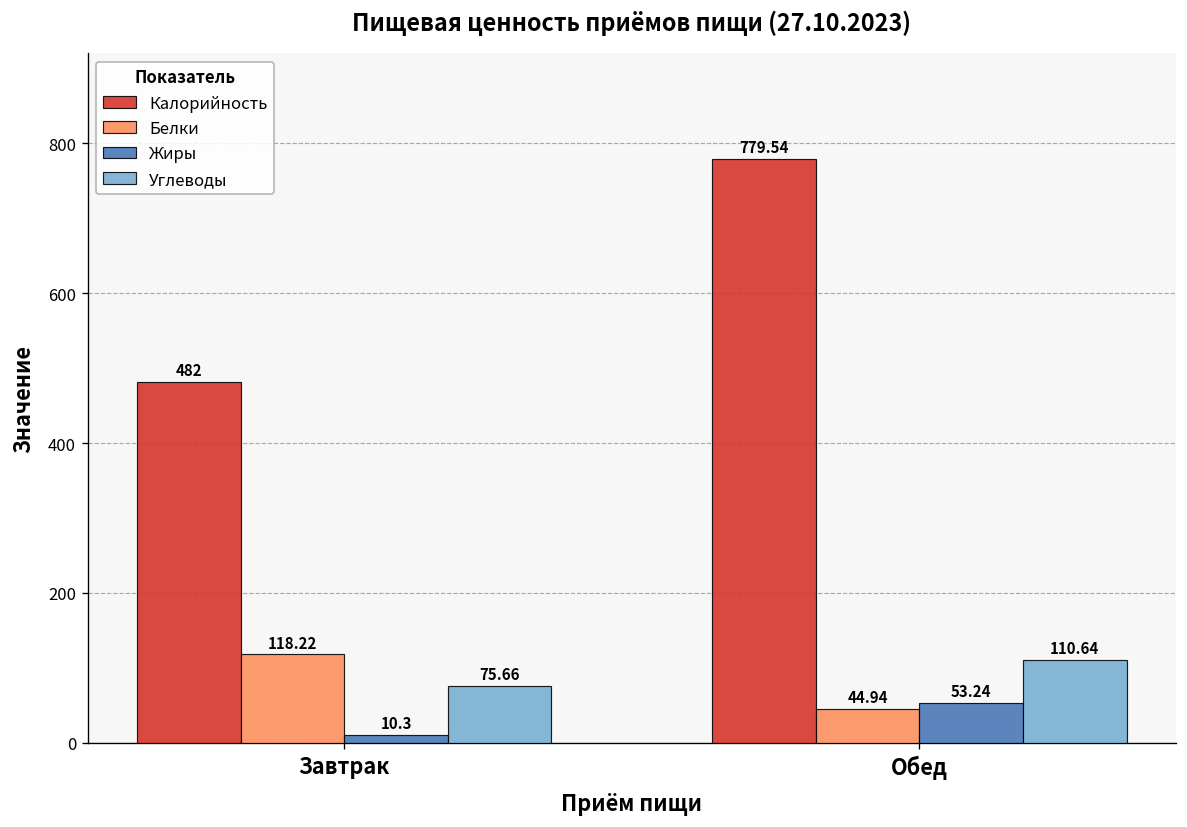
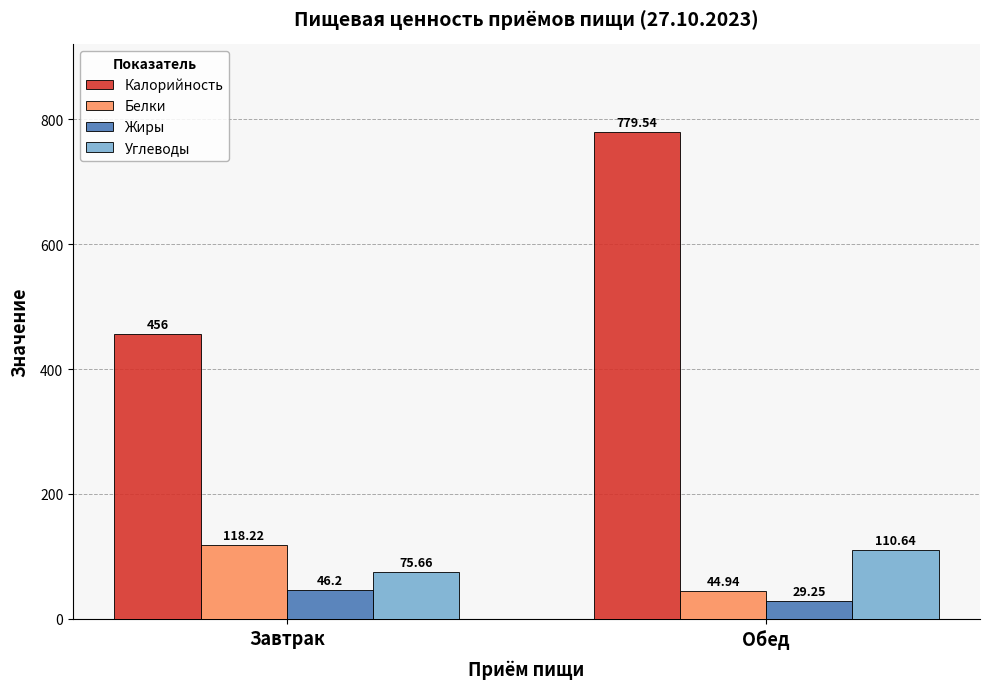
Калорийность, Завтрак: 482 -> 456
Жиры, Завтрак: 10.3 -> 46.2
Жиры, Обед: 53.24 -> 29.25
